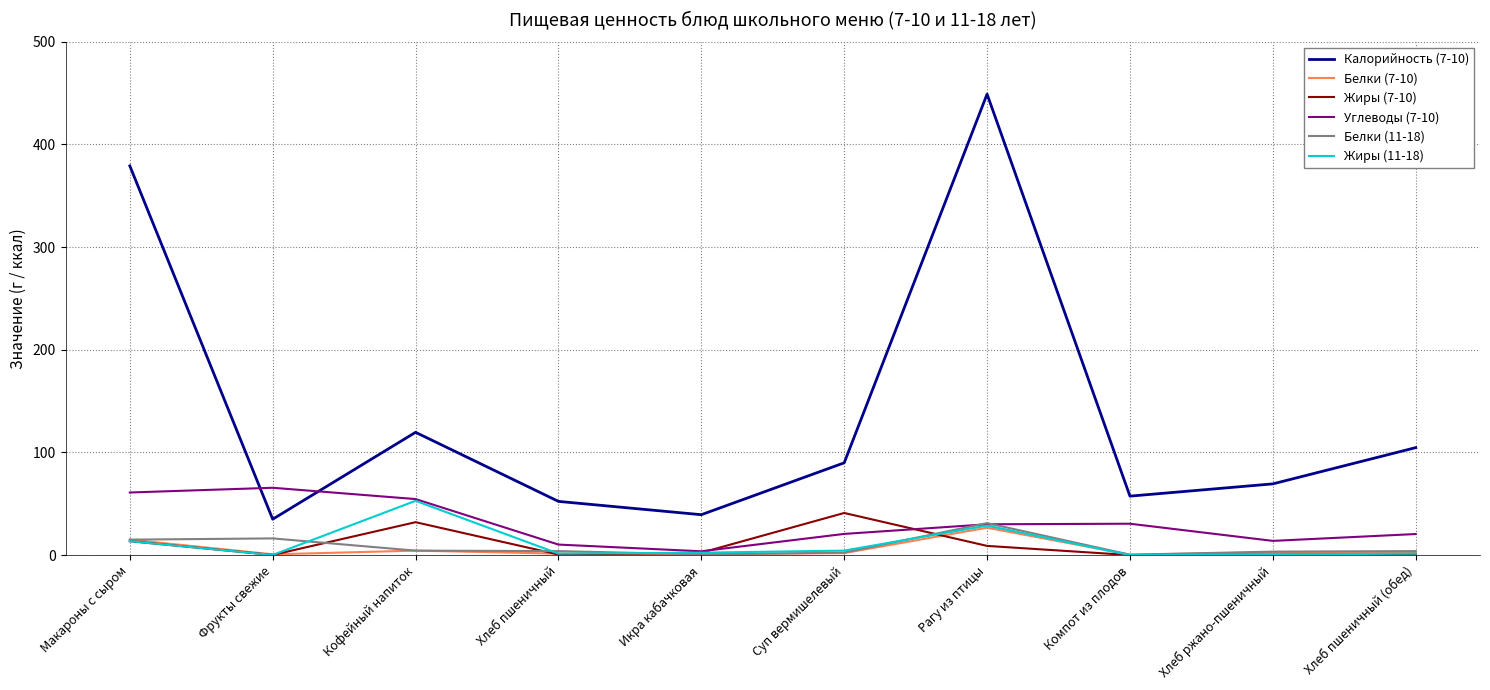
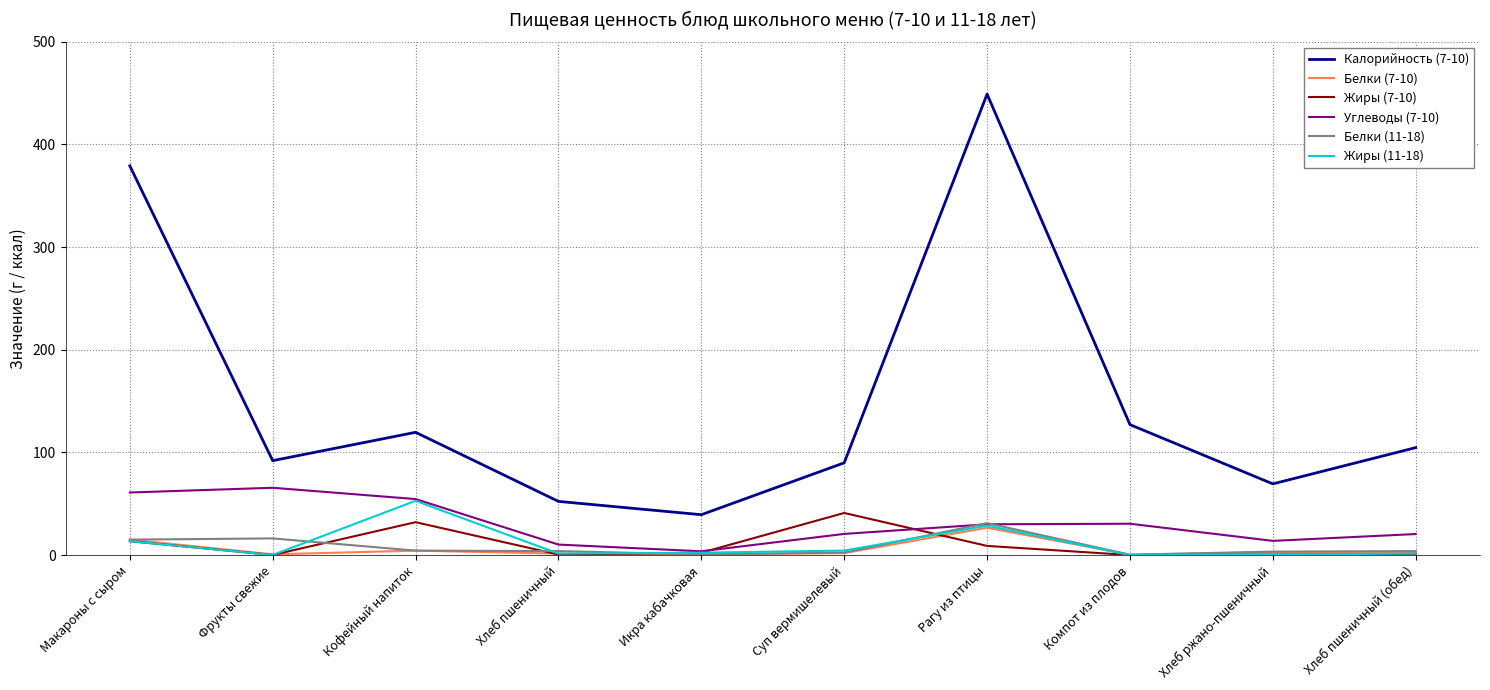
Калорийность (7-10), Фрукты свежие: 35 -> 92
Калорийность (7-10), Компот из плодов: 57 -> 127
